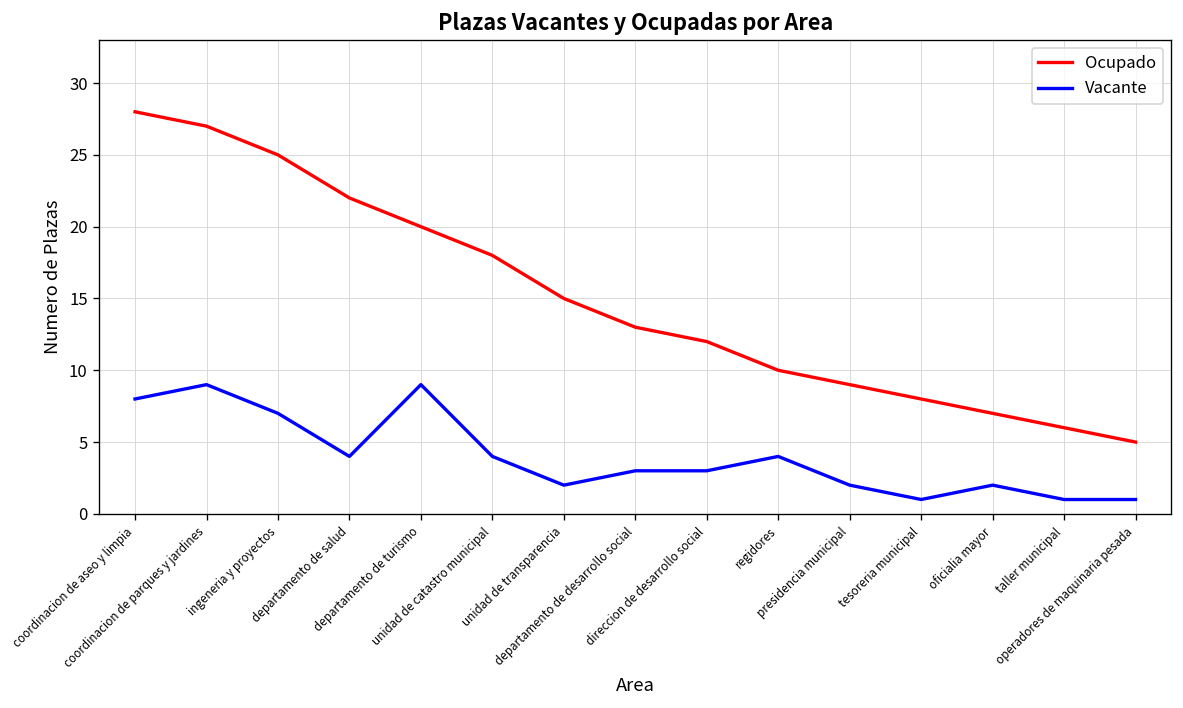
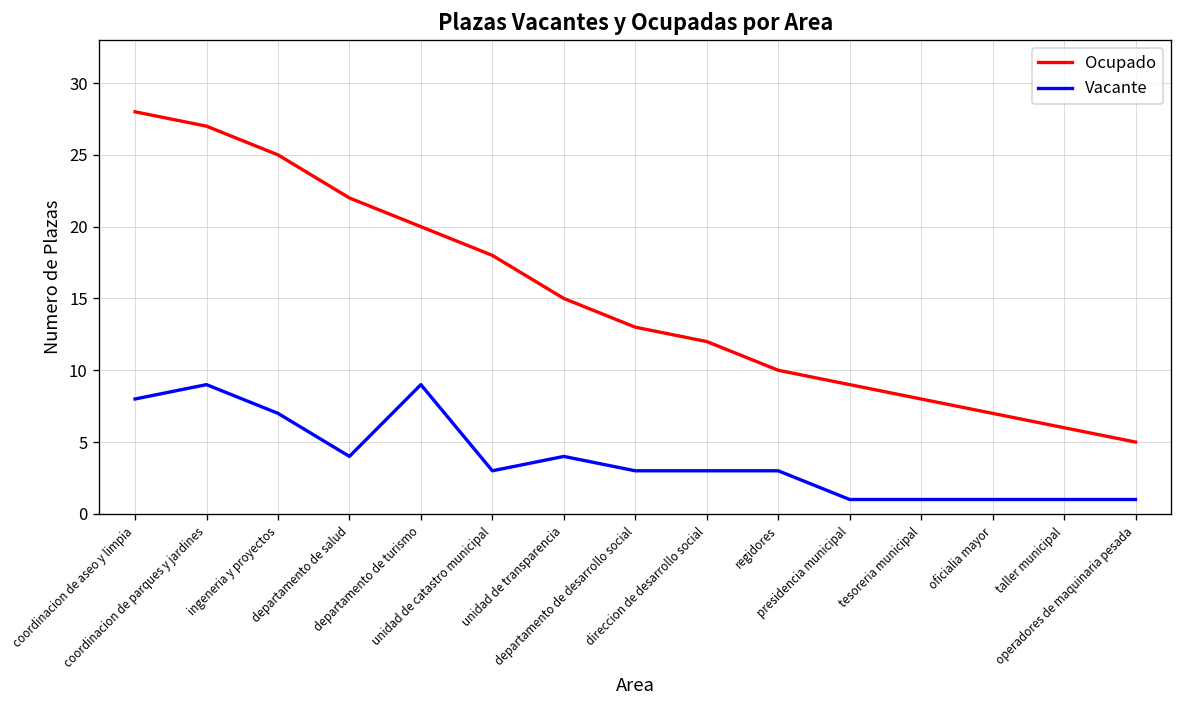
Vacante, unidad de catastro municipal: 4 -> 3
Vacante, unidad de transparencia: 2 -> 4
Vacante, regidores: 4 -> 3
Vacante, presidencia municipal: 2 -> 1
Vacante, oficialia mayor: 2 -> 1
